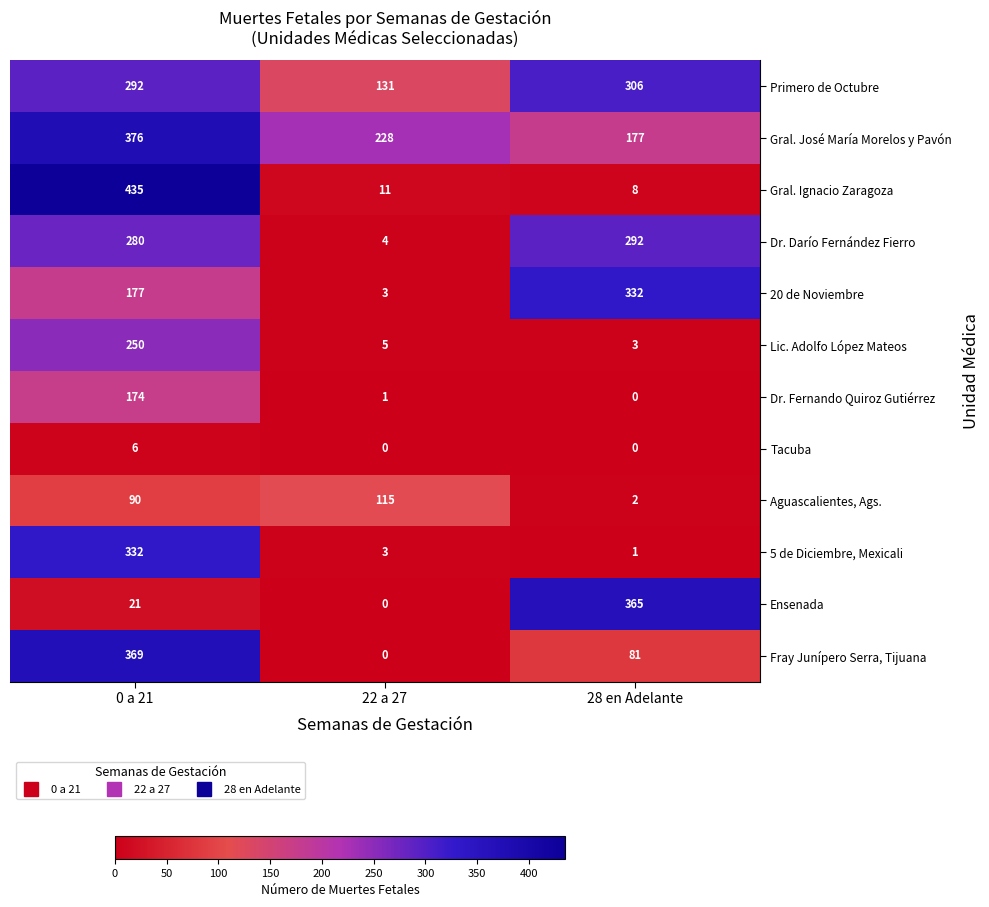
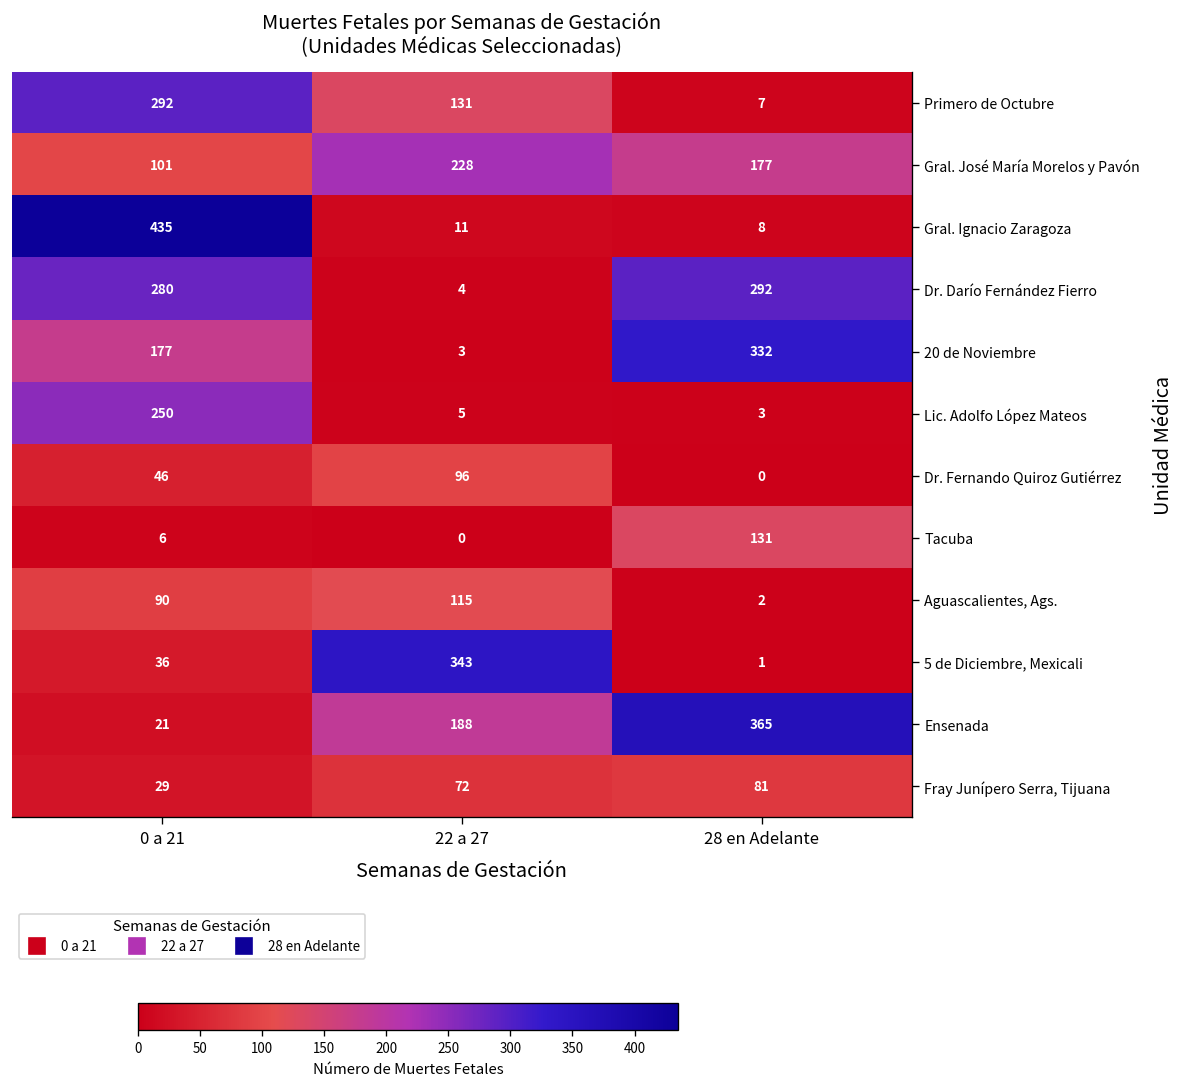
Primero de Octubre, 28 en Adelante: 306 -> 7
Gral. José María Morelos y Pavón, 0 a 21: 376 -> 101
Dr. Fernando Quiroz Gutiérrez, 0 a 21: 174 -> 46
Dr. Fernando Quiroz Gutiérrez, 22 a 27: 1 -> 96
Tacuba, 28 en Adelante: 0 -> 131
5 de Diciembre, Mexicali, 0 a 21: 332 -> 36
5 de Diciembre, Mexicali, 22 a 27: 3 -> 343
Ensenada, 22 a 27: 0 -> 188
Fray Junípero Serra, Tijuana, 0 a 21: 369 -> 29
Fray Junípero Serra, Tijuana, 22 a 27: 0 -> 72
